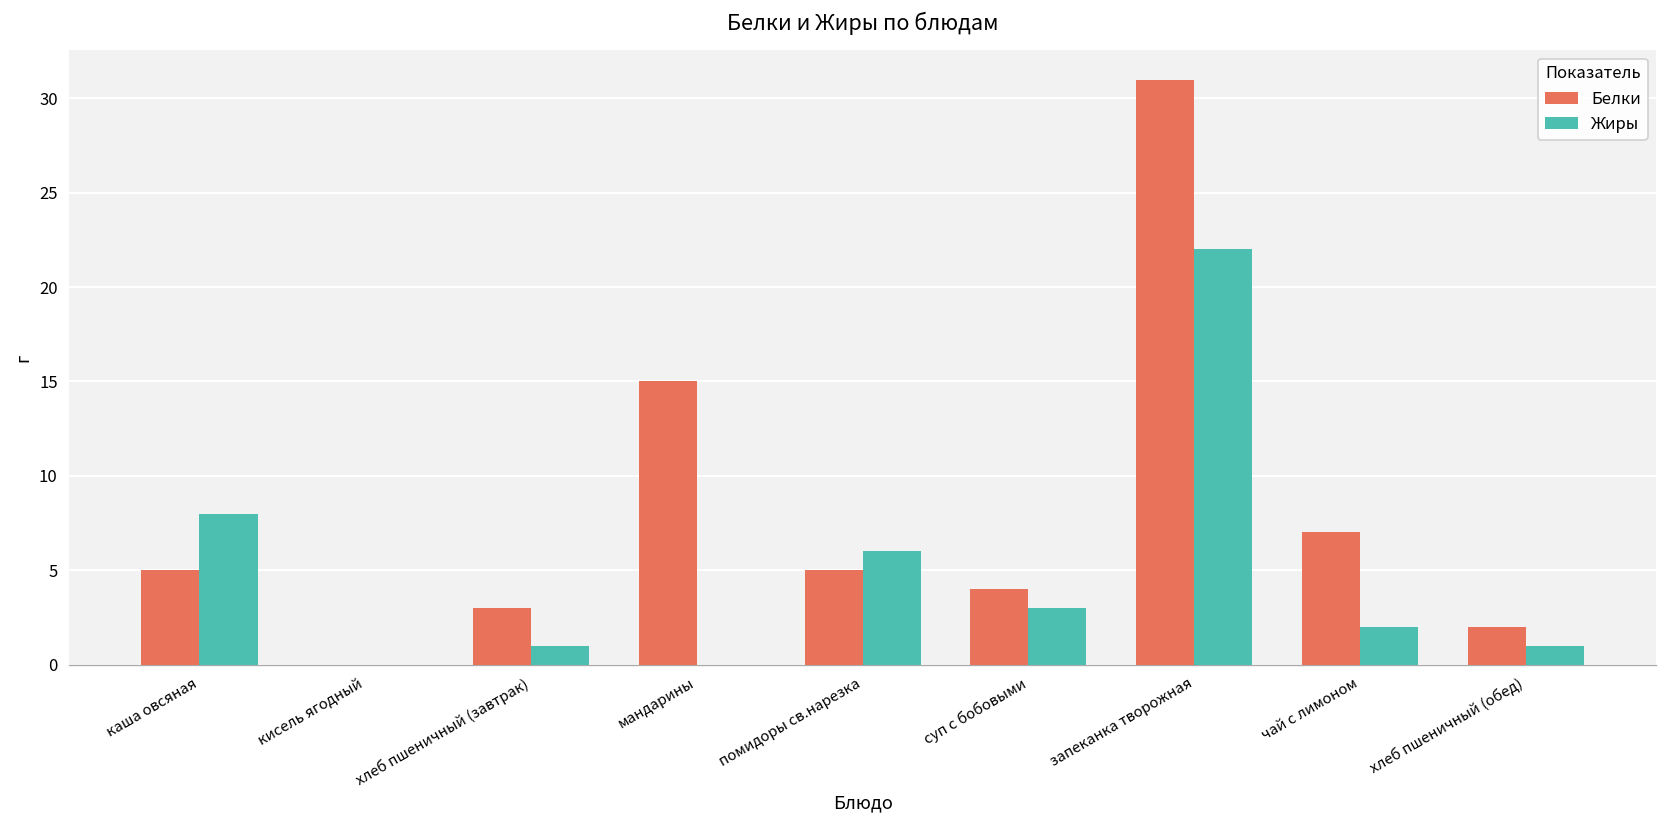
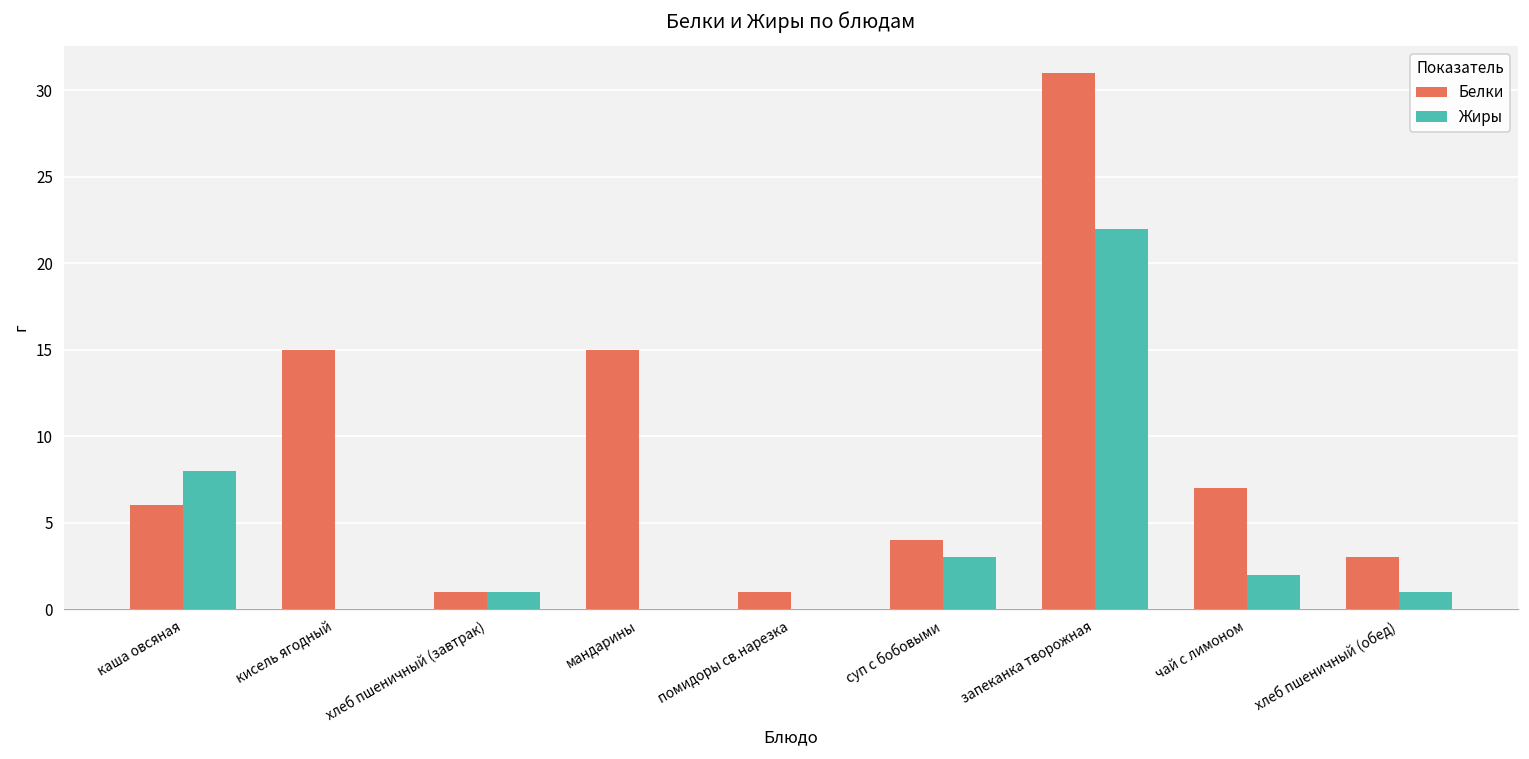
Белки, каша овсяная: 5 -> 6
Белки, кисель ягодный: 0 -> 15
Белки, хлеб пшеничный (завтрак): 3 -> 1
Белки, помидоры св.нарезка: 5 -> 1
Жиры, помидоры св.нарезка: 6 -> 0
Белки, хлеб пшеничный (обед): 2 -> 3
